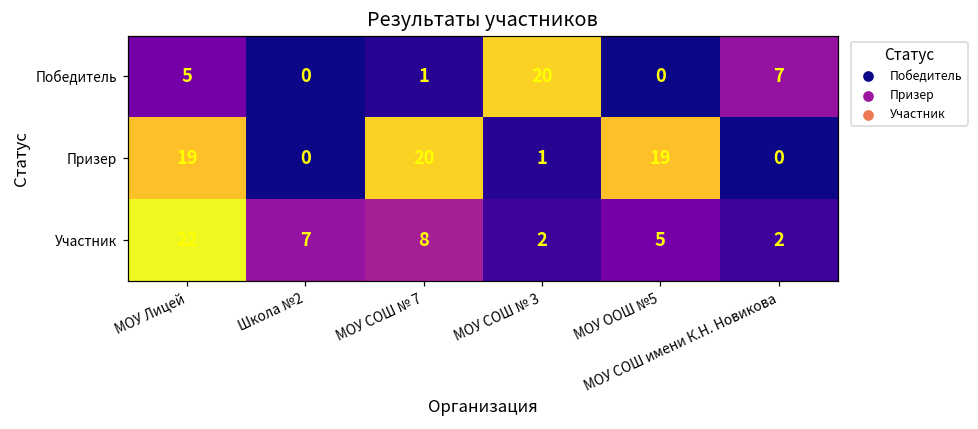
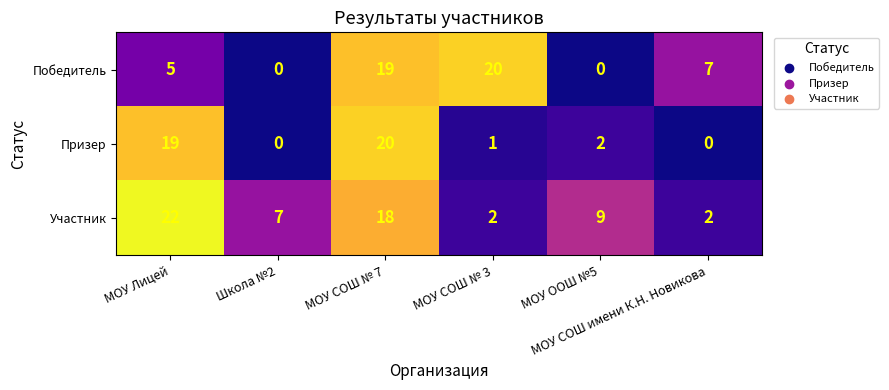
Победитель, МОУ СОШ № 7: 1 -> 19
Призер, МОУ ООШ №5: 19 -> 2
Участник, МОУ СОШ № 7: 8 -> 18
Участник, МОУ ООШ №5: 5 -> 9
